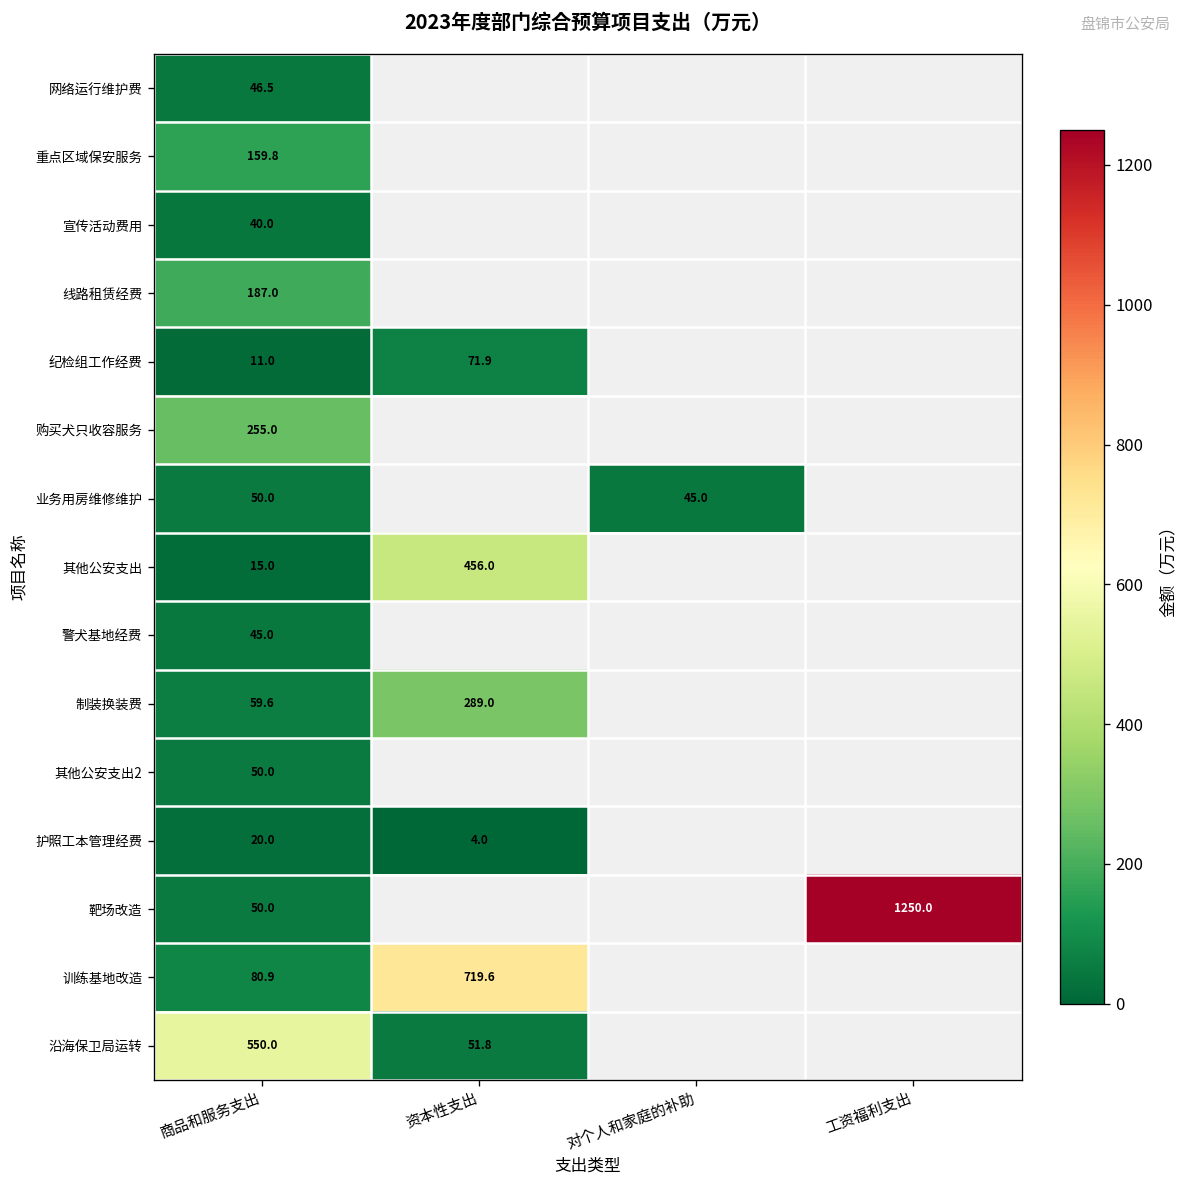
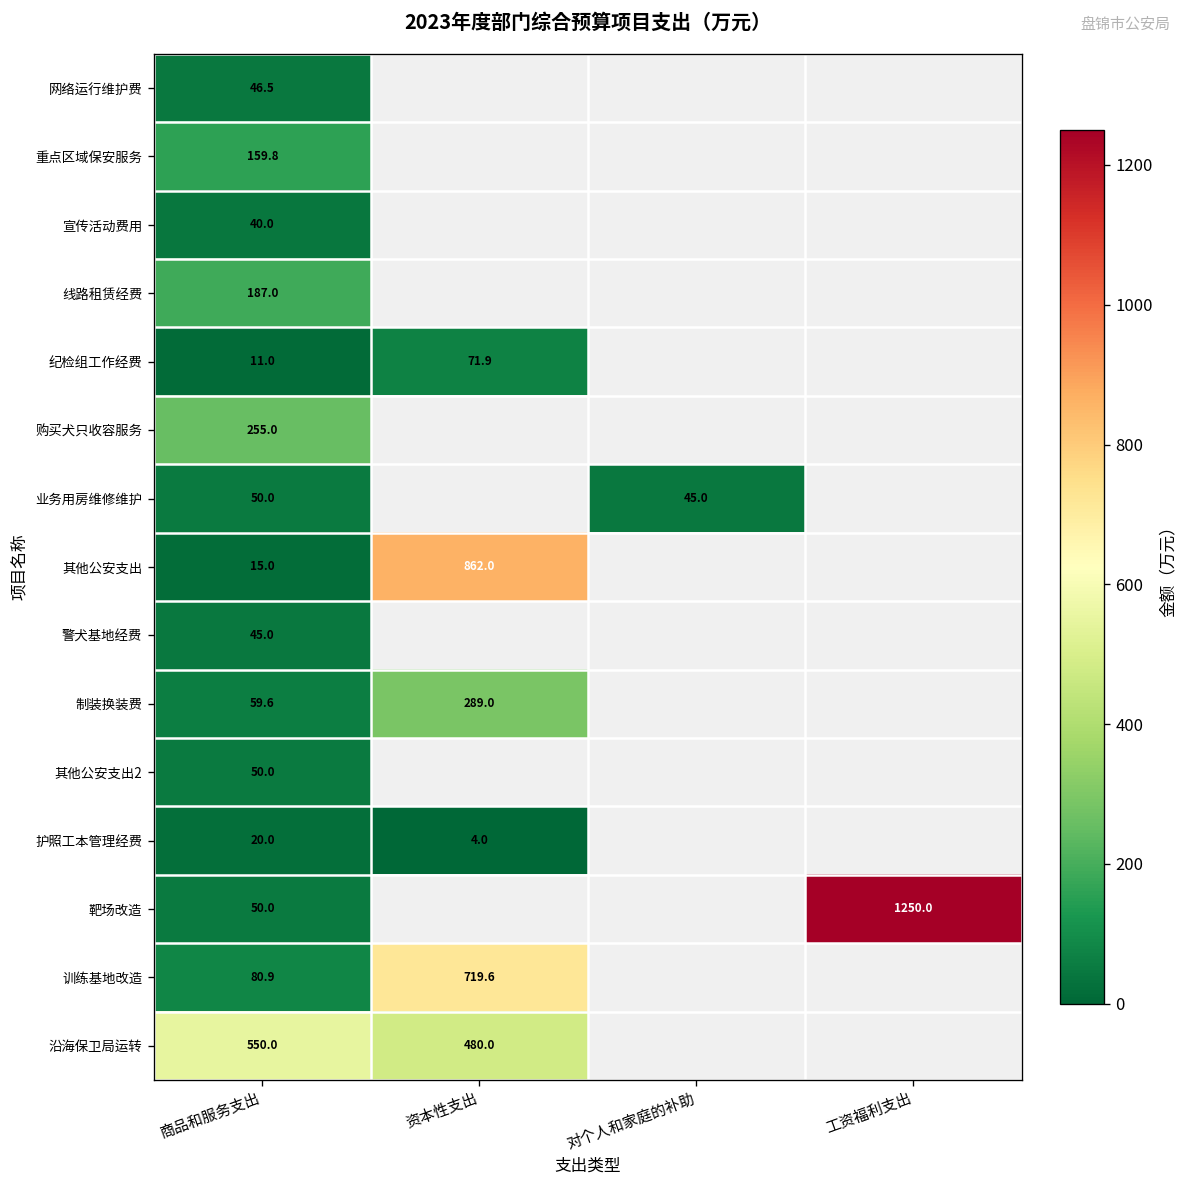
其他公安支出, 资本性支出: 456.0 -> 862.0
沿海保卫局运转, 资本性支出: 51.8 -> 480.0
